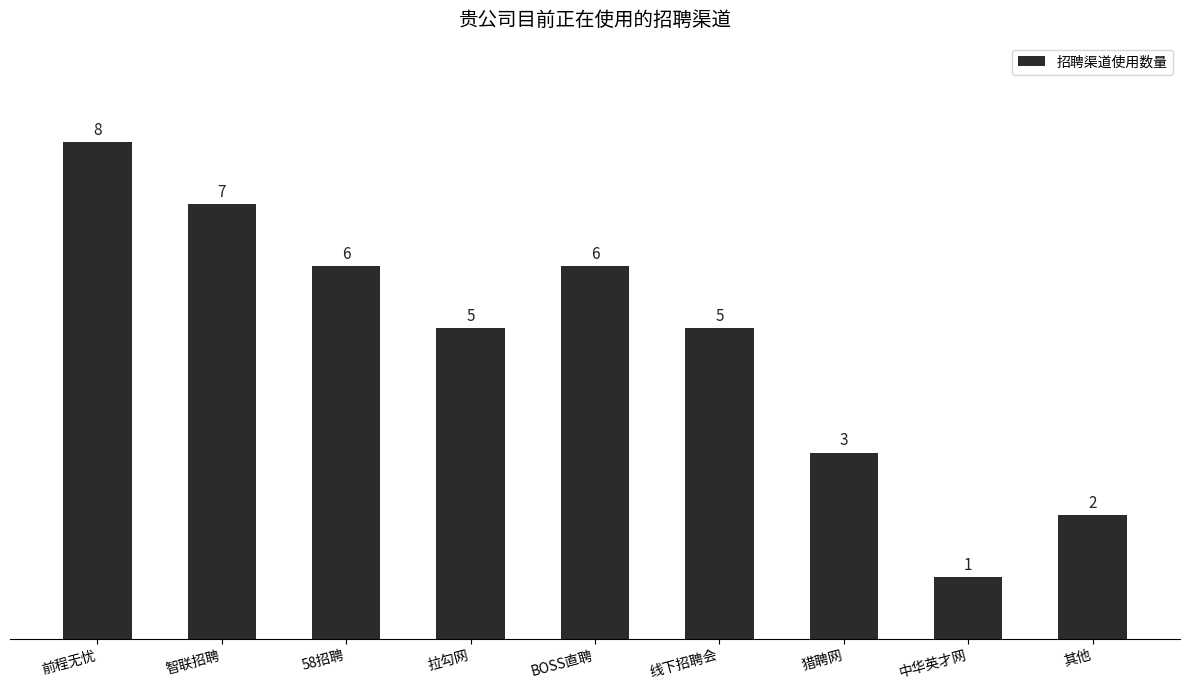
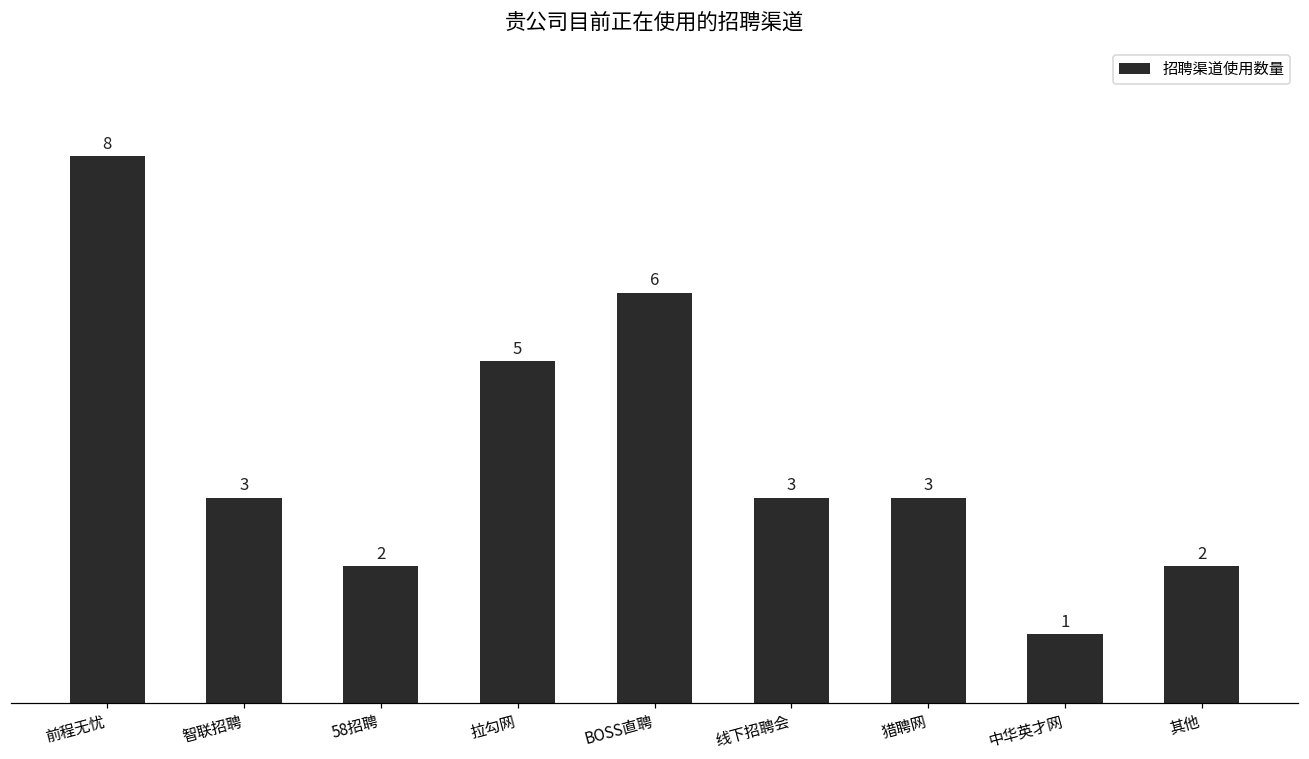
智联招聘: 7 -> 3
58招聘: 6 -> 2
线下招聘会: 5 -> 3
